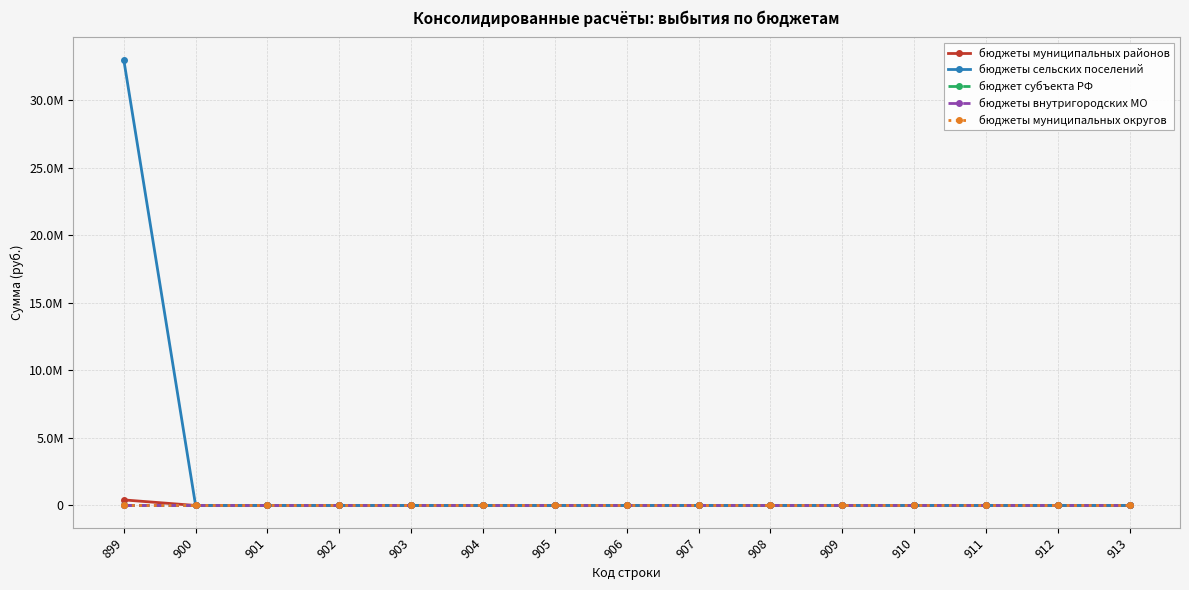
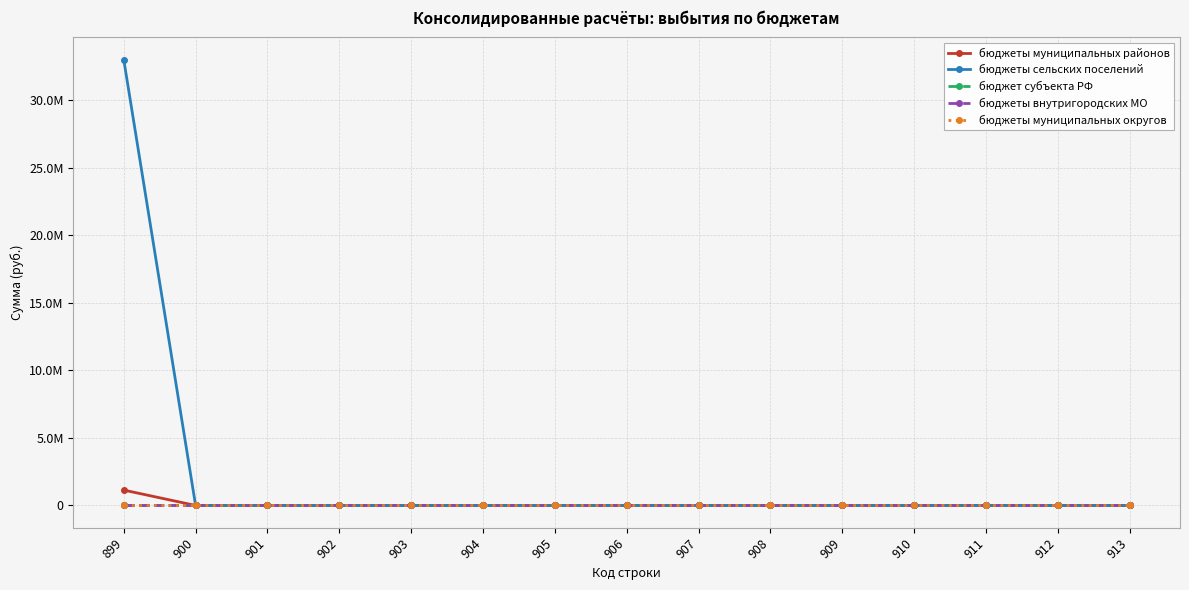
бюджеты муниципальных районов, 899: 0.4М -> 1.1М
